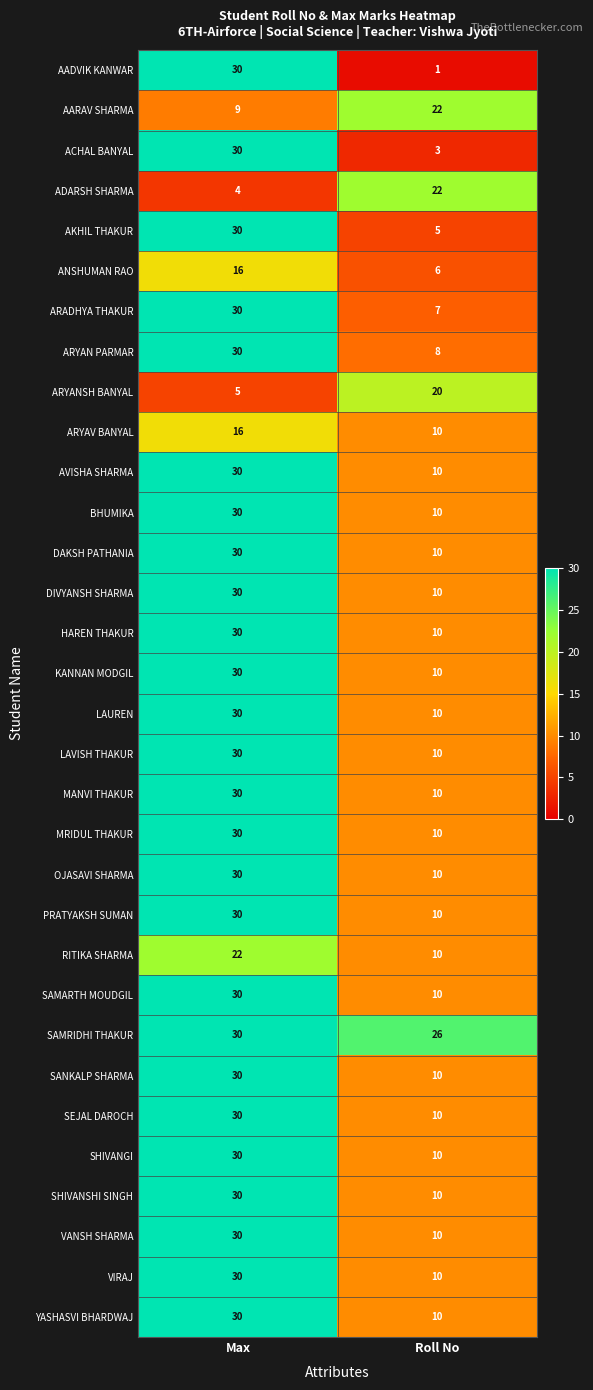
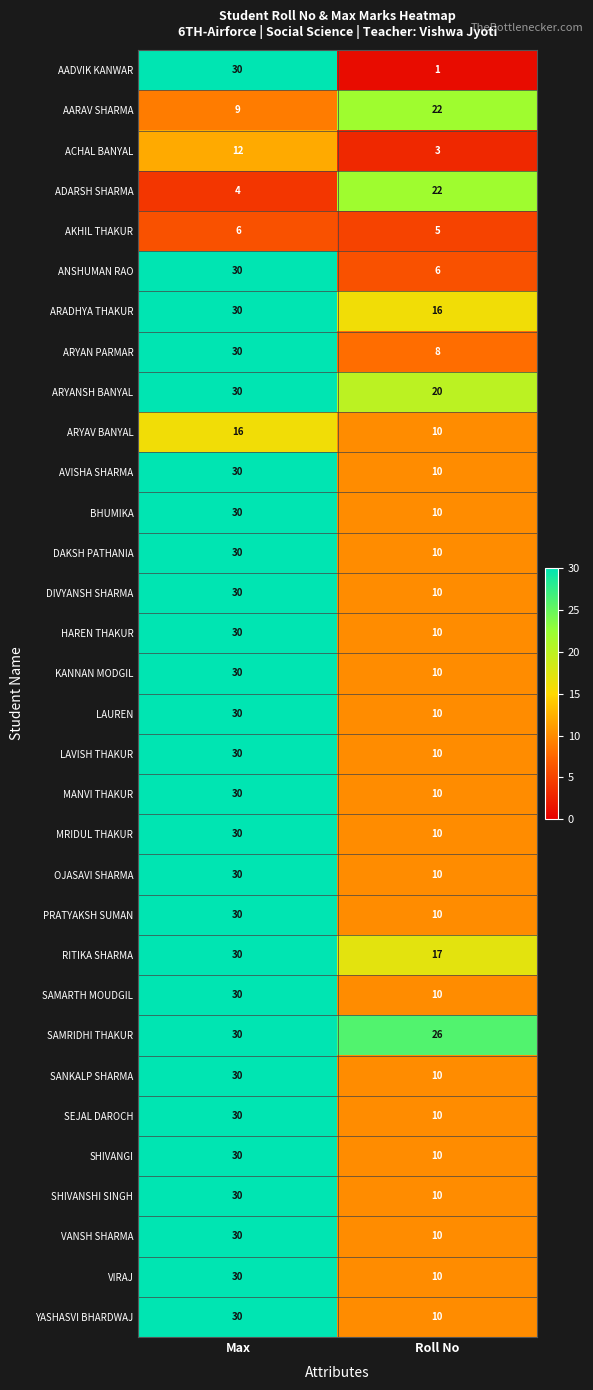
ACHAL BANYAL, Max: 30 -> 12
AKHIL THAKUR, Max: 30 -> 6
ANSHUMAN RAO, Max: 16 -> 30
ARADHYA THAKUR, Roll No: 7 -> 16
ARYANSH BANYAL, Max: 5 -> 30
RITIKA SHARMA, Max: 22 -> 30
RITIKA SHARMA, Roll No: 10 -> 17
